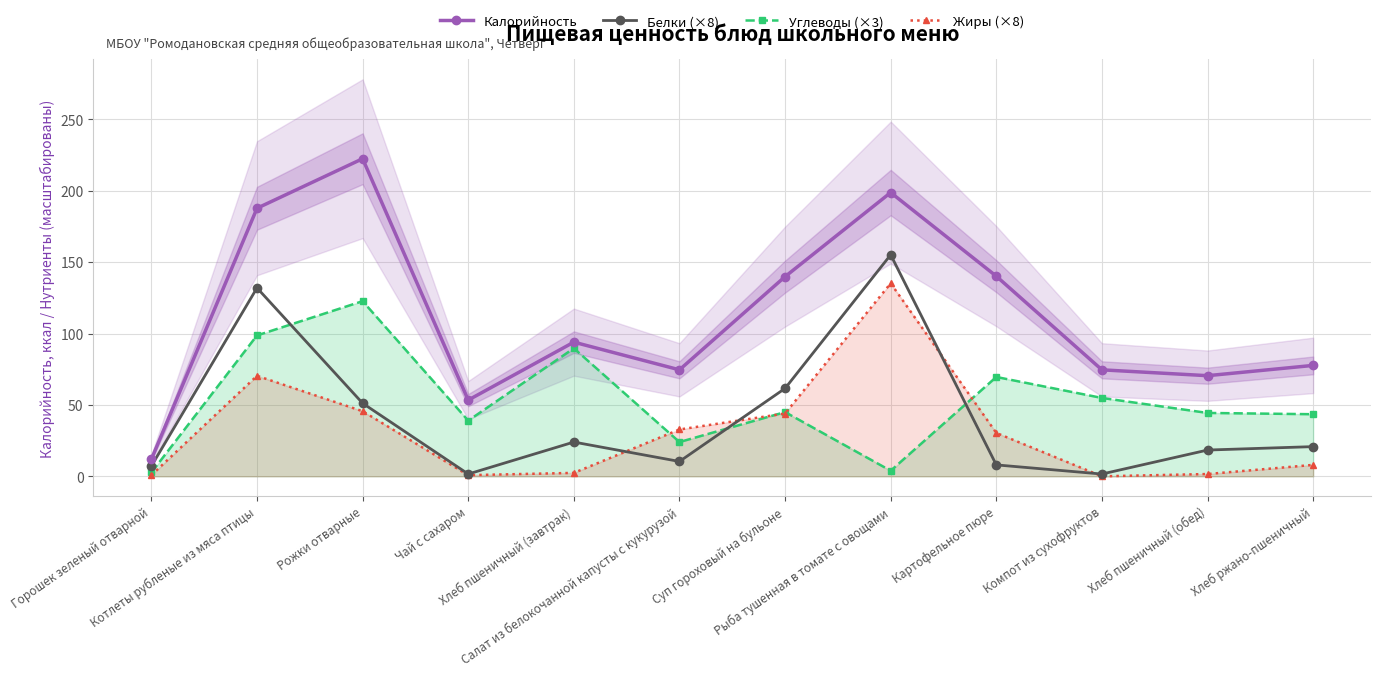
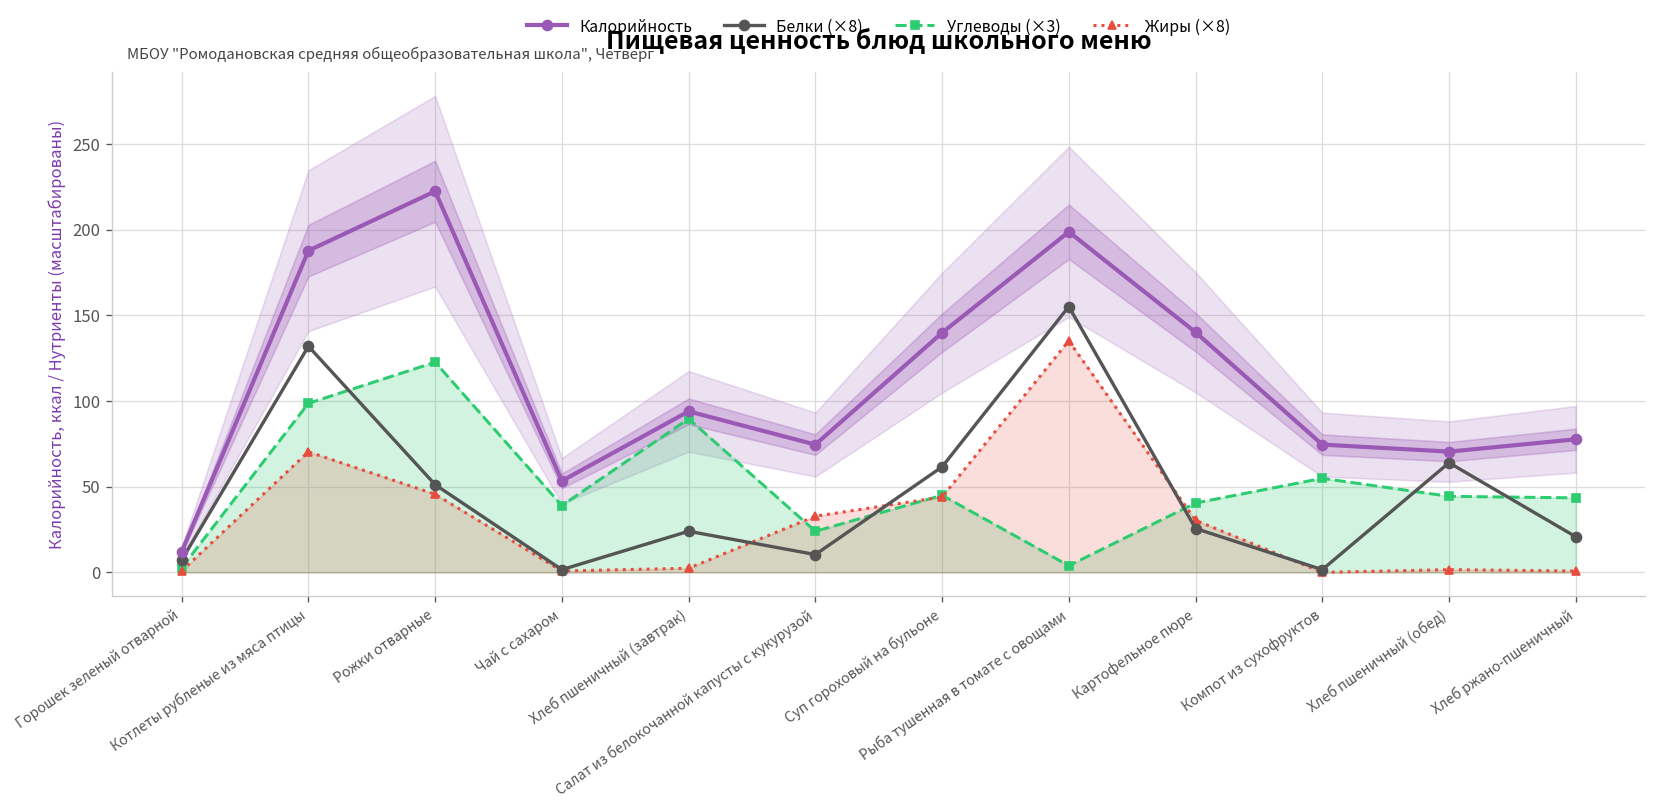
Белки (×8), Картофельное пюре: 8 -> 26
Углеводы (×3), Картофельное пюре: 70 -> 41
Белки (×8), Хлеб пшеничный (обед): 18 -> 64
Жиры (×8), Хлеб ржано-пшеничный: 8 -> 1
